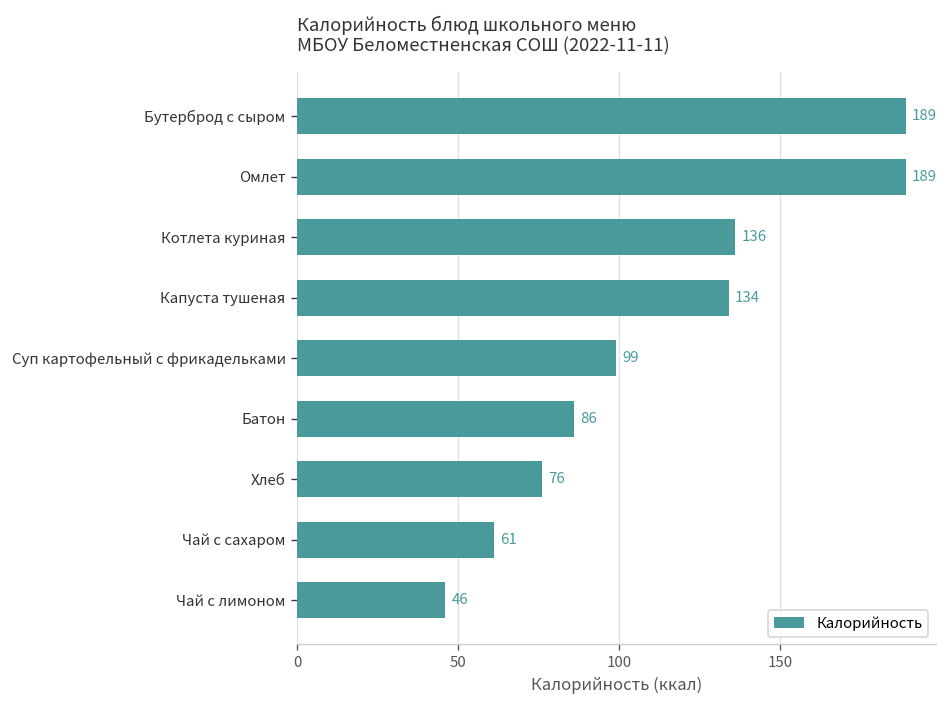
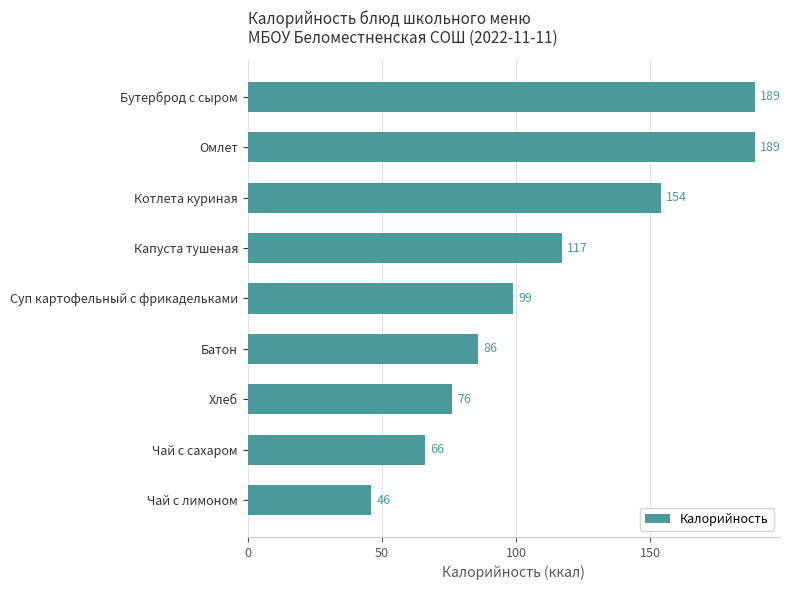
Котлета куриная: 136 -> 154
Капуста тушеная: 134 -> 117
Чай с сахаром: 61 -> 66
